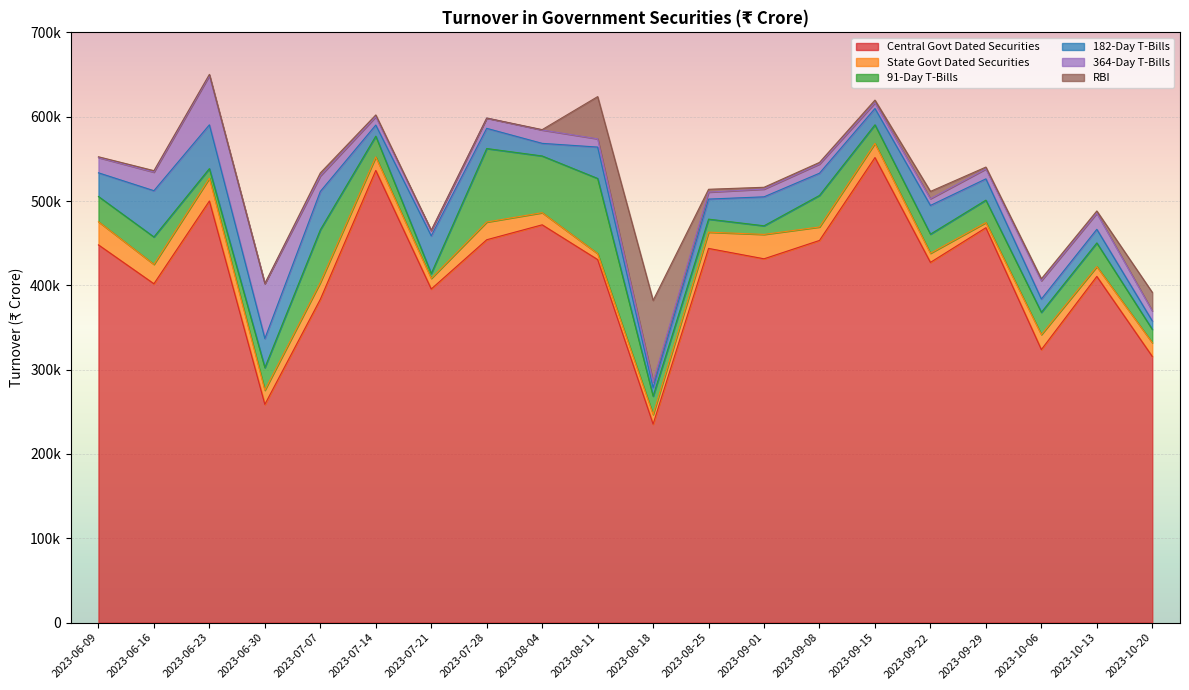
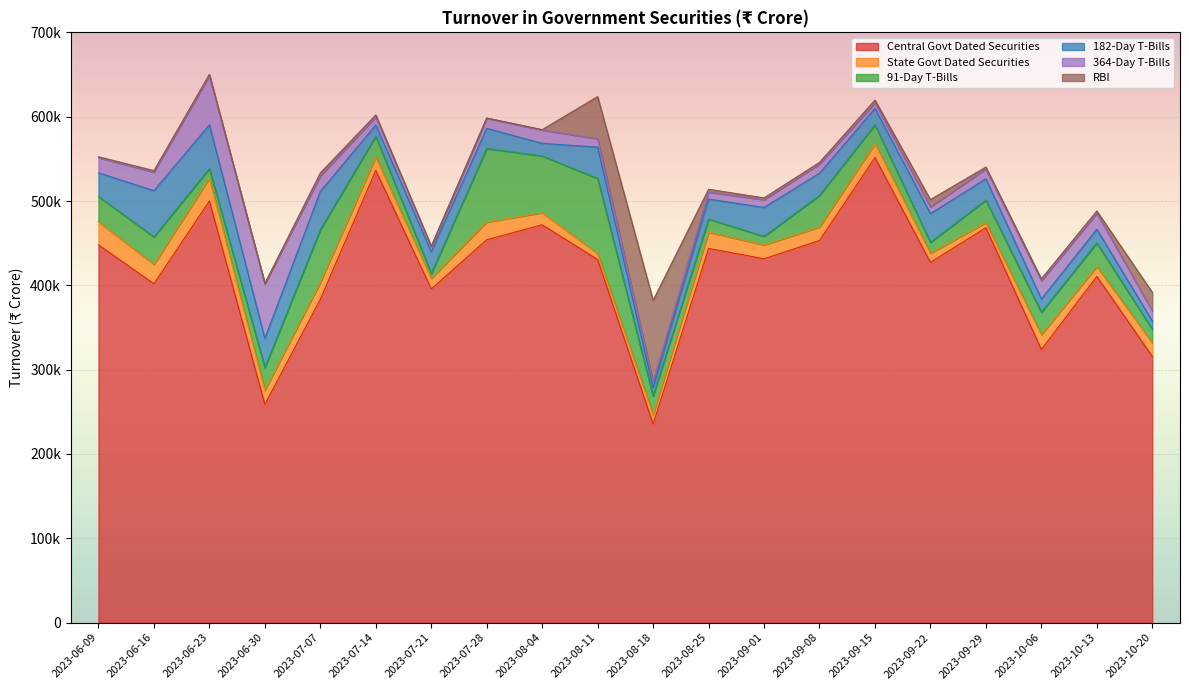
182-Day T-Bills, 2023-07-21: 40000 -> 30000
State Govt Dated Securities, 2023-09-01: 30000 -> 20000
91-Day T-Bills, 2023-09-22: 20000 -> 10000
